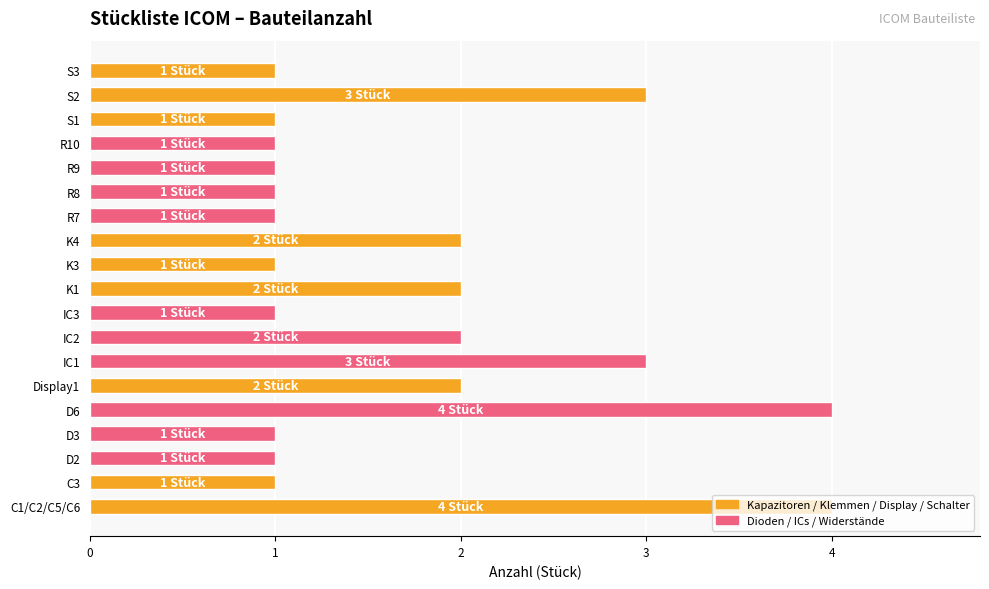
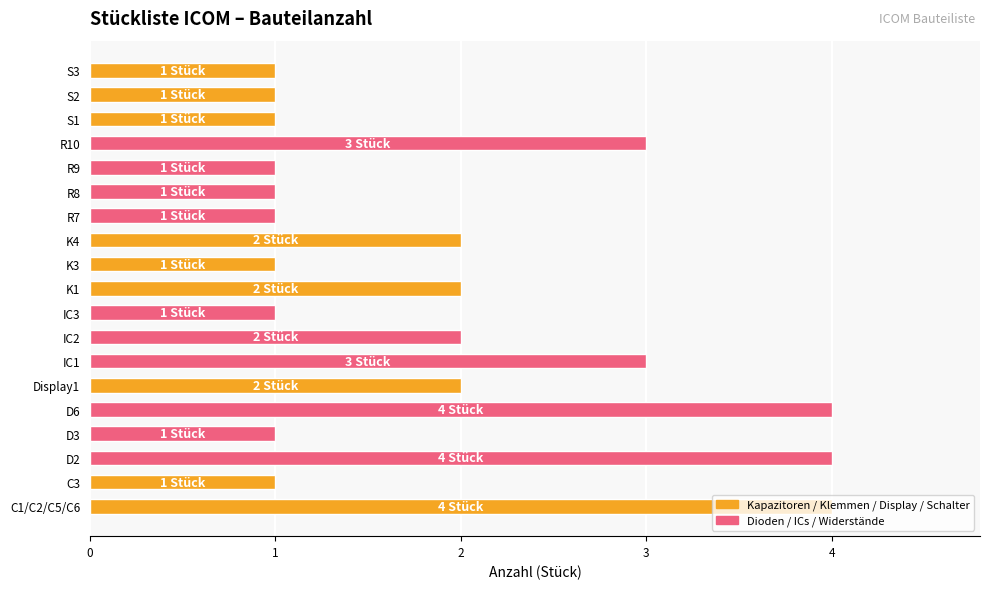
S2: 3 -> 1
R10: 1 -> 3
D2: 1 -> 4
